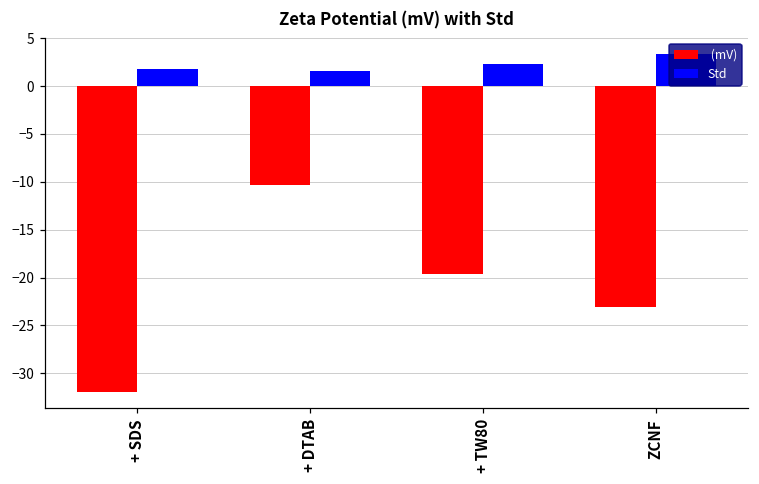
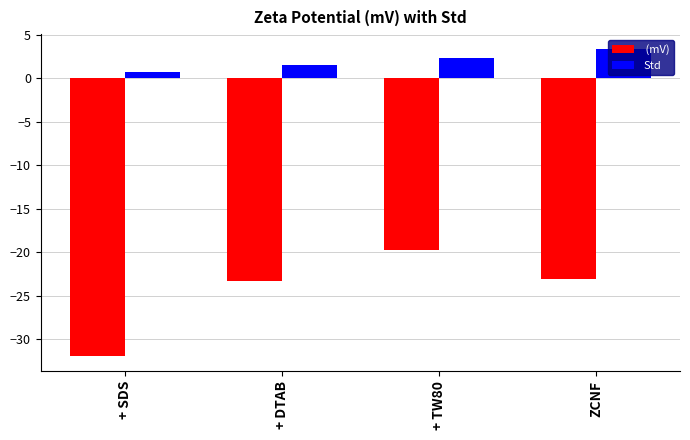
Std, + SDS: 2 -> 1
(mV), + DTAB: -10 -> -23
